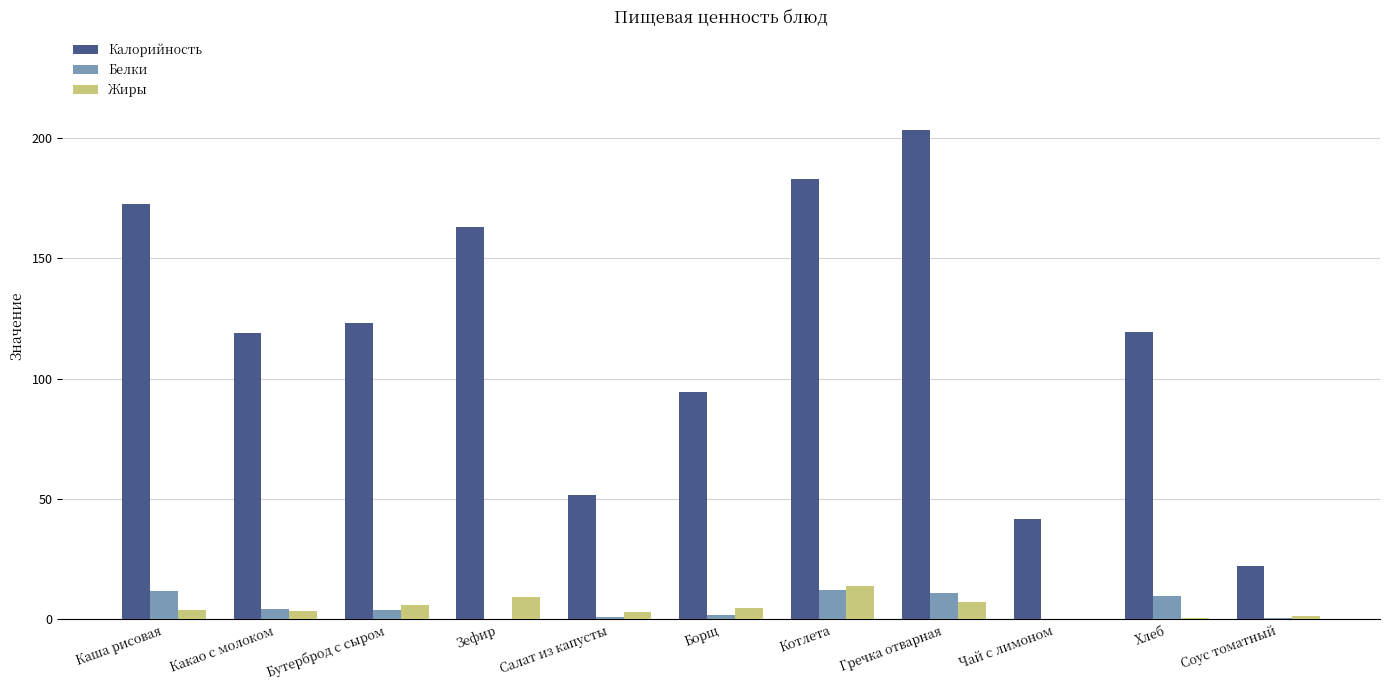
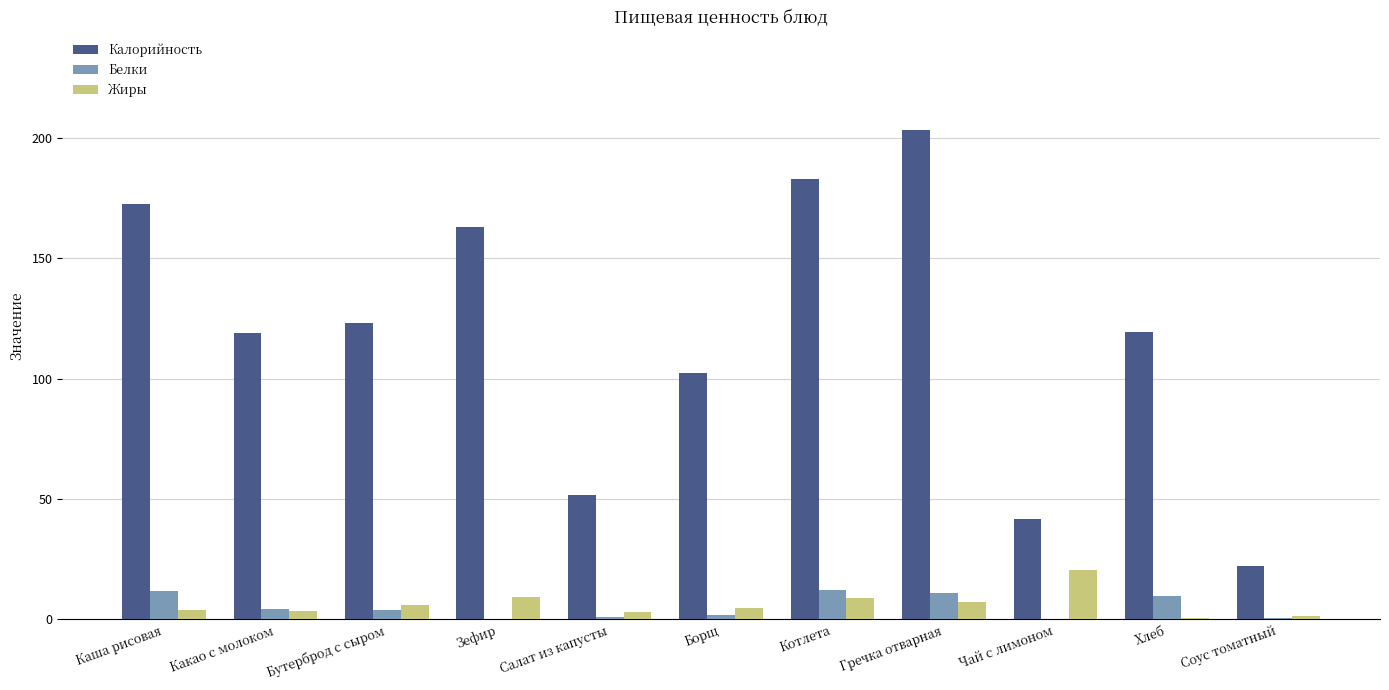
Калорийность, Борщ: 95 -> 103
Жиры, Котлета: 14 -> 9
Жиры, Чай с лимоном: 0 -> 21
